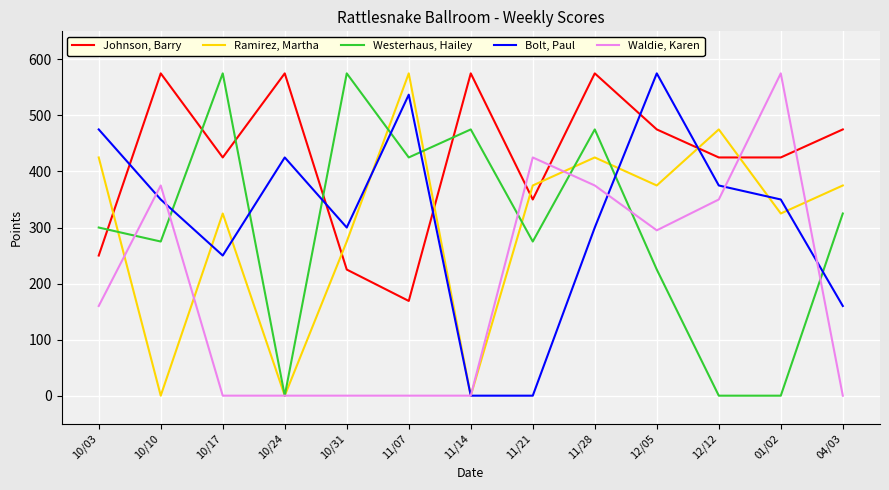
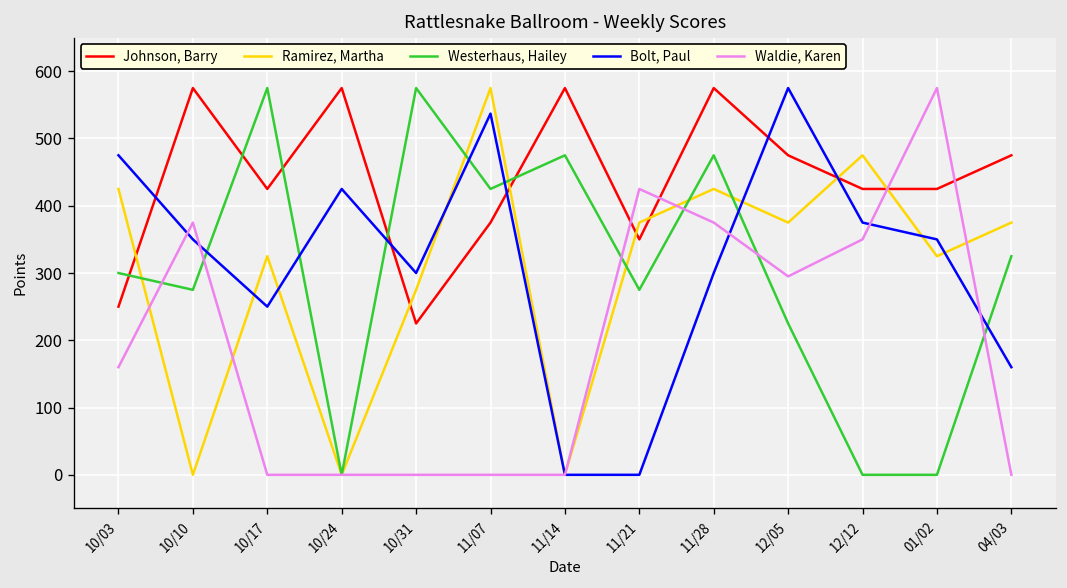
Johnson, Barry, 11/07: 170 -> 380
